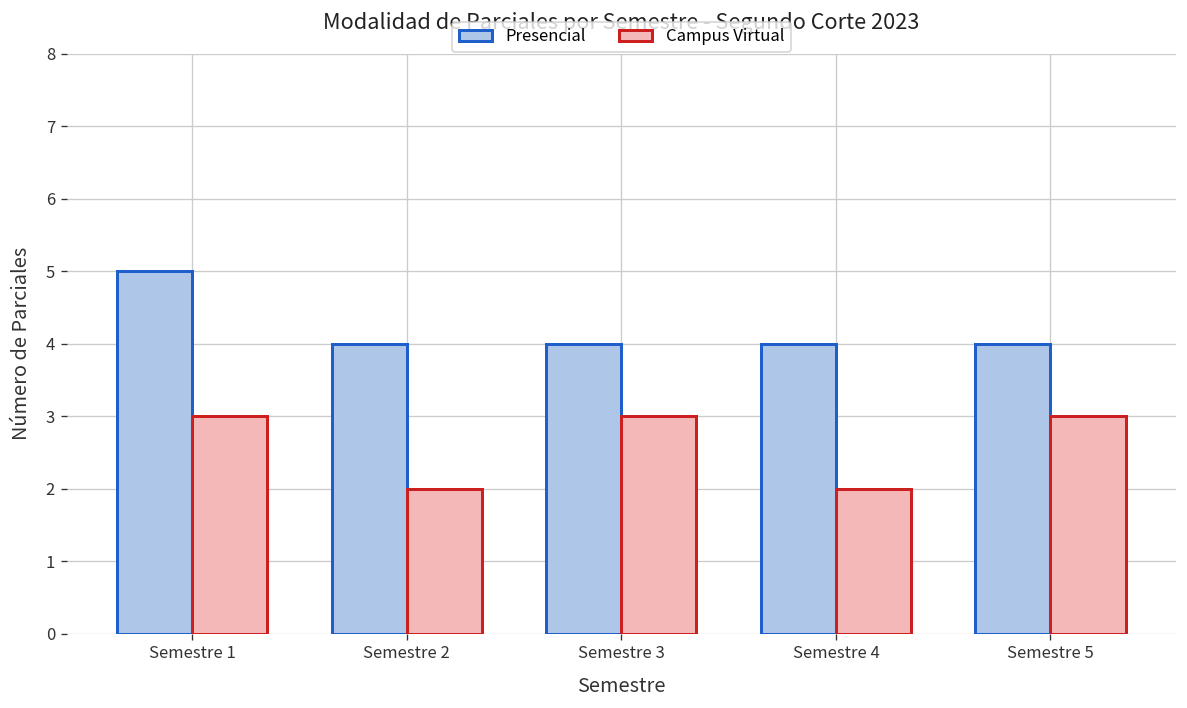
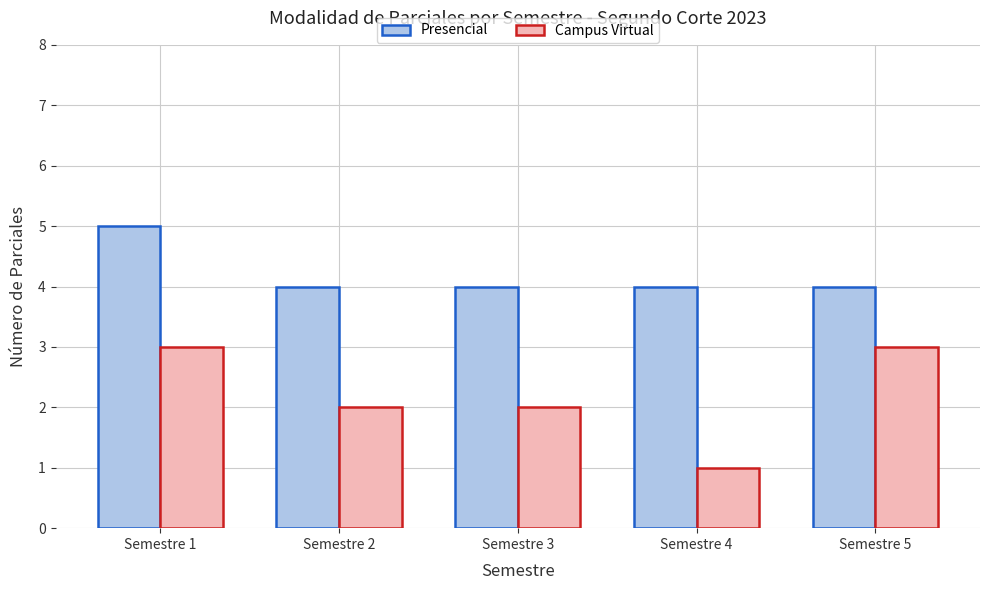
Campus Virtual, Semestre 3: 3 -> 2
Campus Virtual, Semestre 4: 2 -> 1
